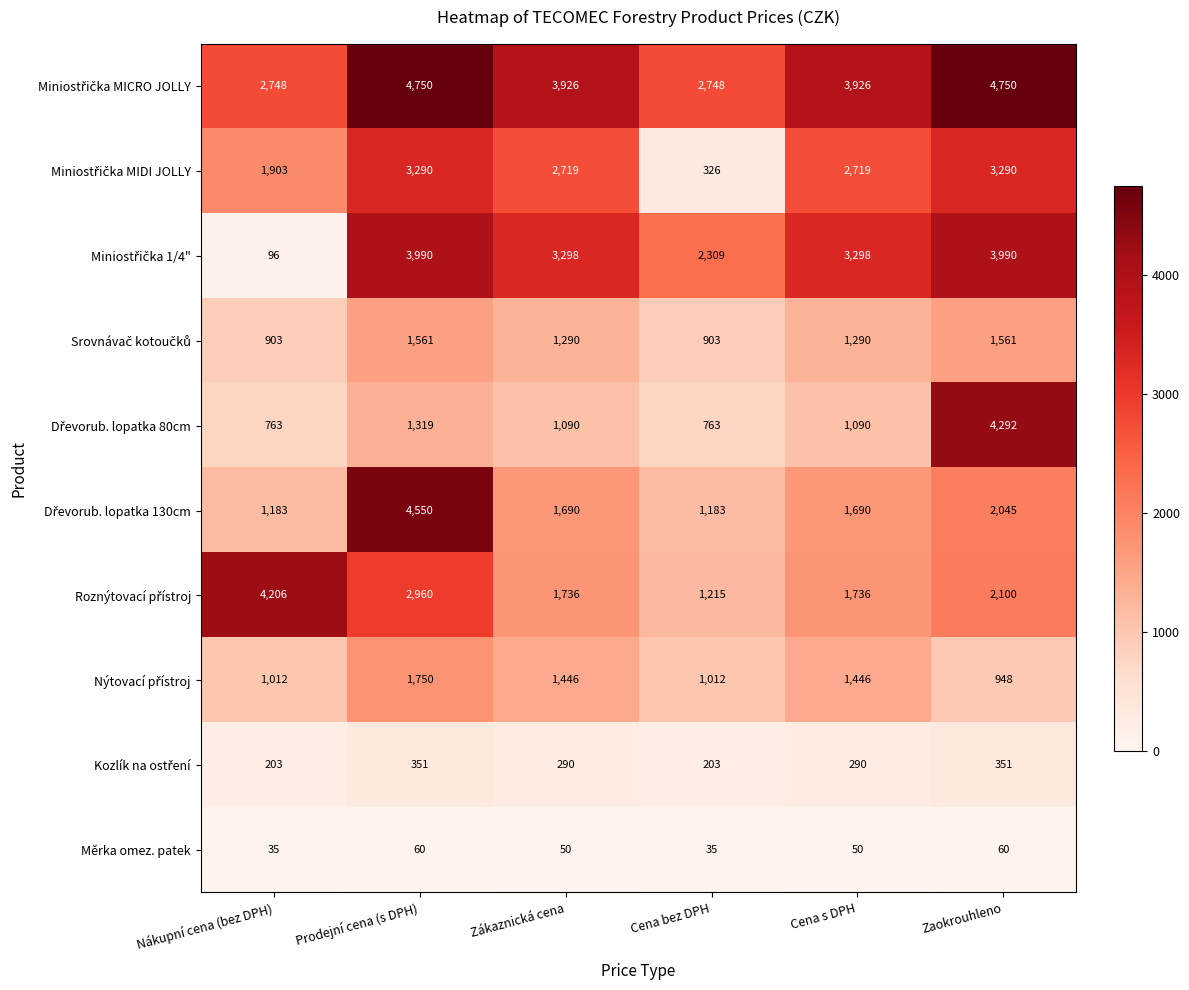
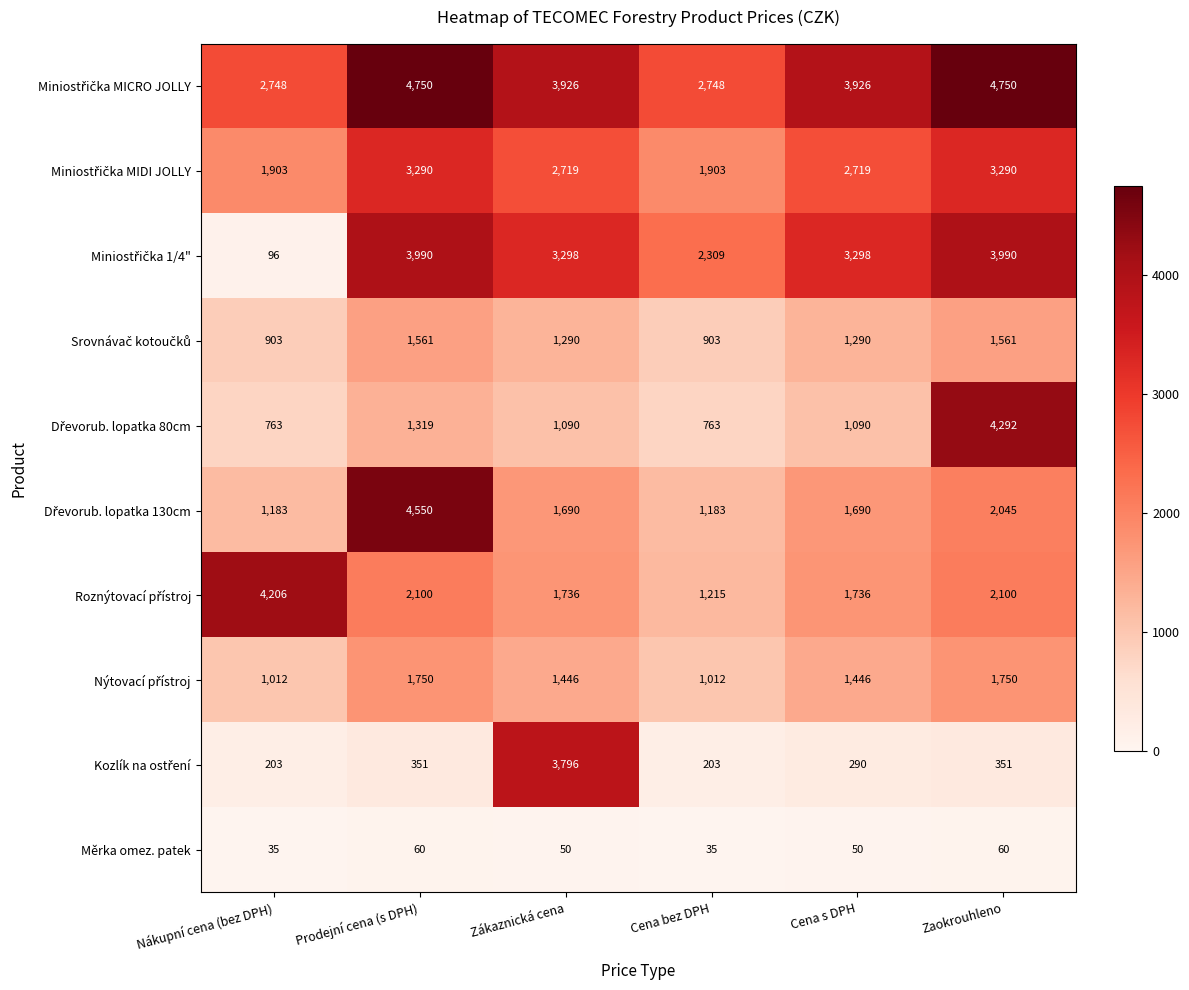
Miniostřička MIDI JOLLY, Cena bez DPH: 326 -> 1,903
Roznýtovací přístroj, Prodejní cena (s DPH): 2,960 -> 2,100
Nýtovací přístroj, Zaokrouhleno: 948 -> 1,750
Kozlík na ostření, Zákaznická cena: 290 -> 3,796
